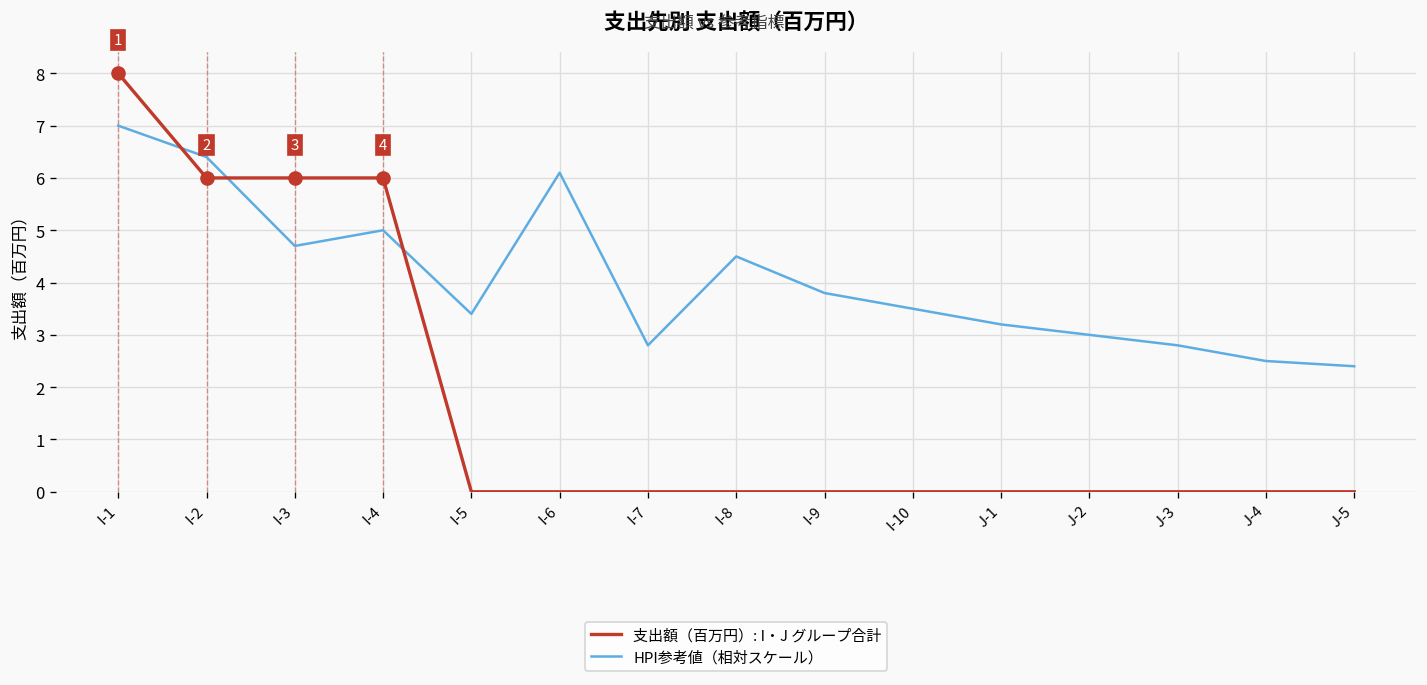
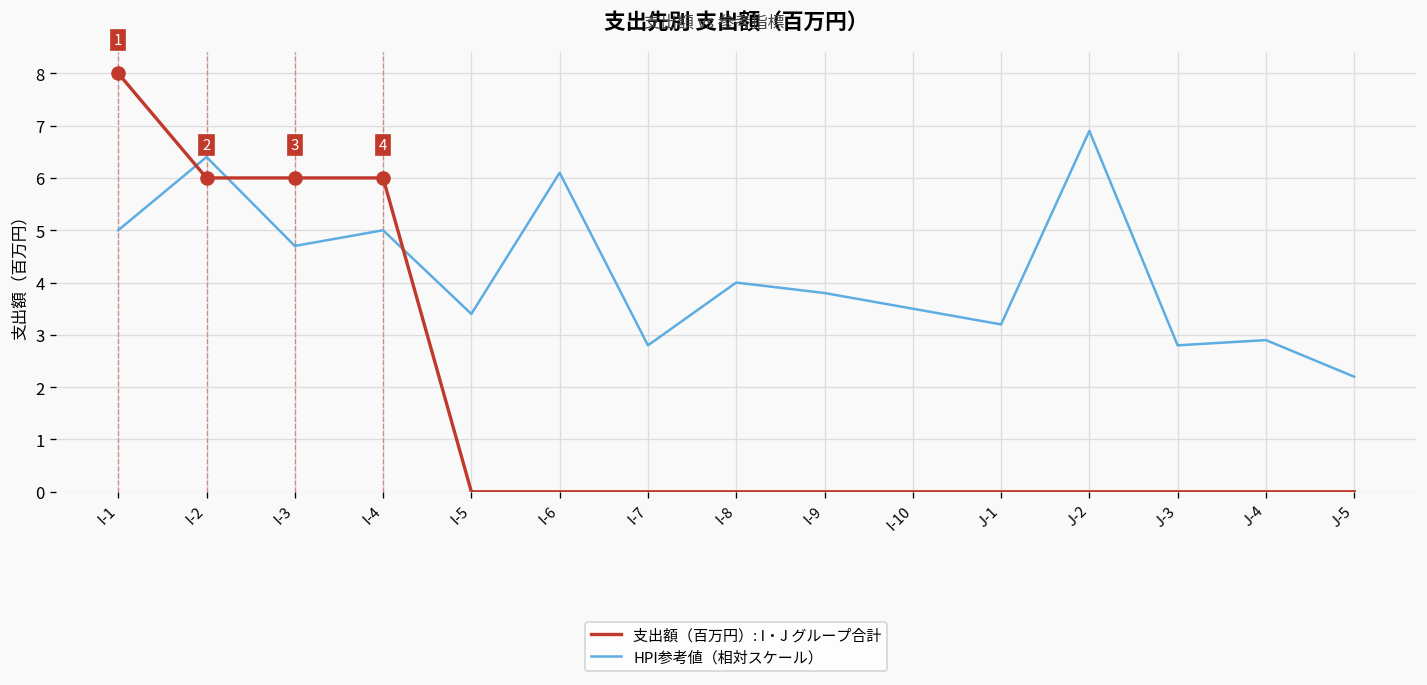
HPI参考値（相対スケール）, I-1: 7 -> 5
HPI参考値（相対スケール）, I-8: 4.5 -> 4.0
HPI参考値（相対スケール）, J-2: 3.0 -> 6.9
HPI参考値（相対スケール）, J-4: 2.5 -> 2.9
HPI参考値（相対スケール）, J-5: 2.4 -> 2.2
